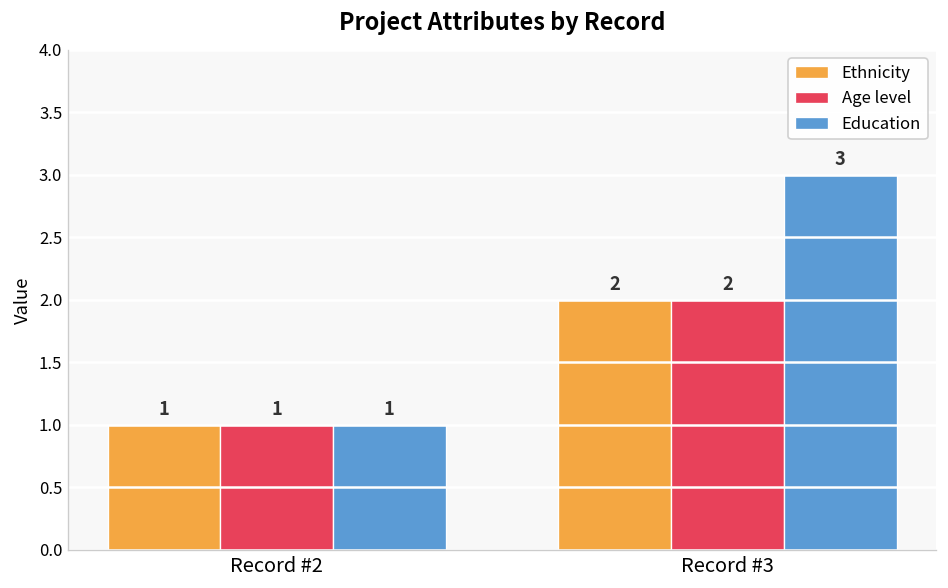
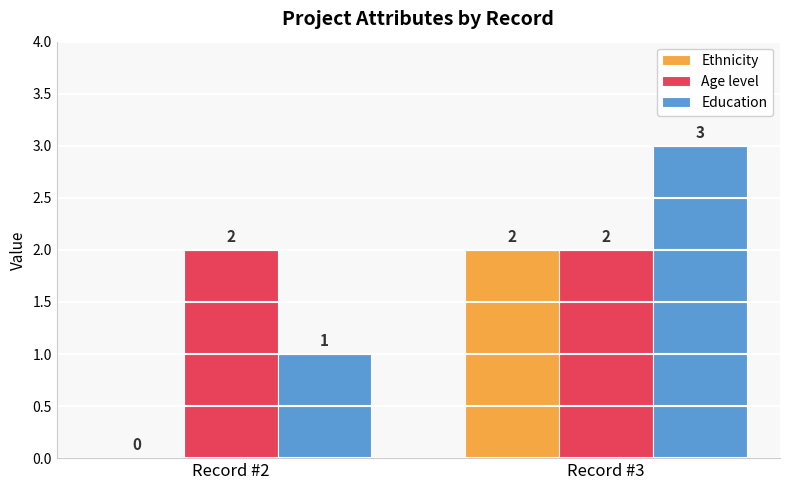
Ethnicity, Record #2: 1 -> 0
Age level, Record #2: 1 -> 2
